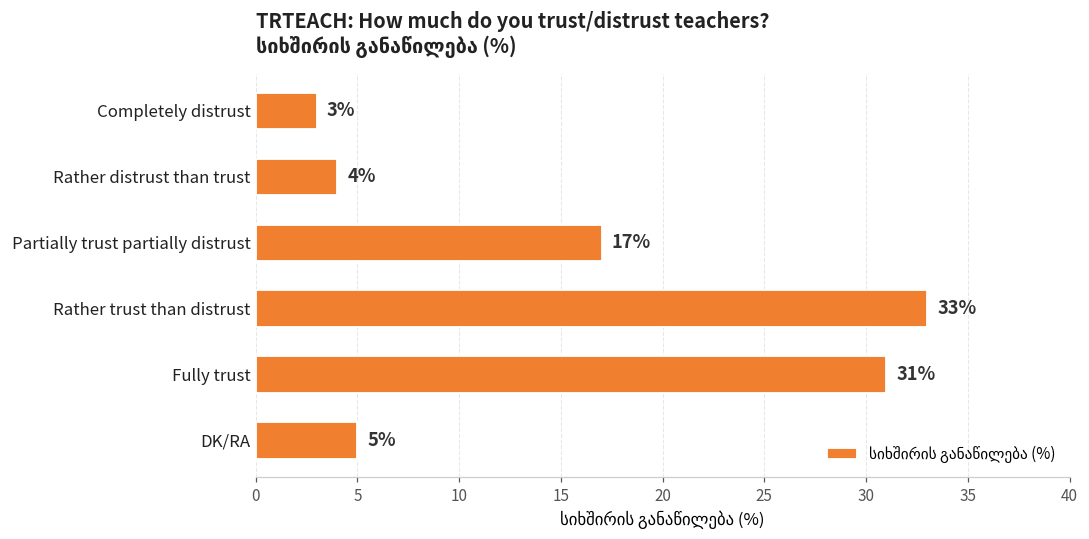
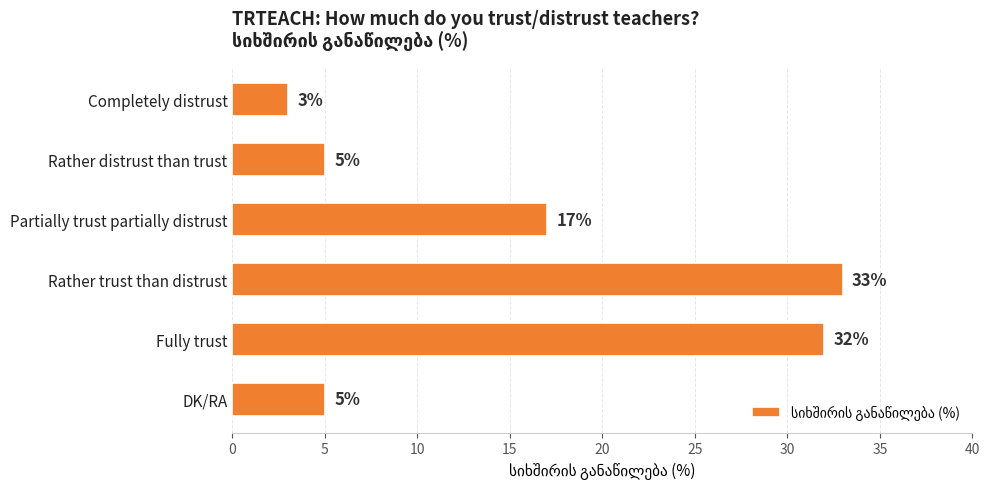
Rather distrust than trust: 4% -> 5%
Fully trust: 31% -> 32%
